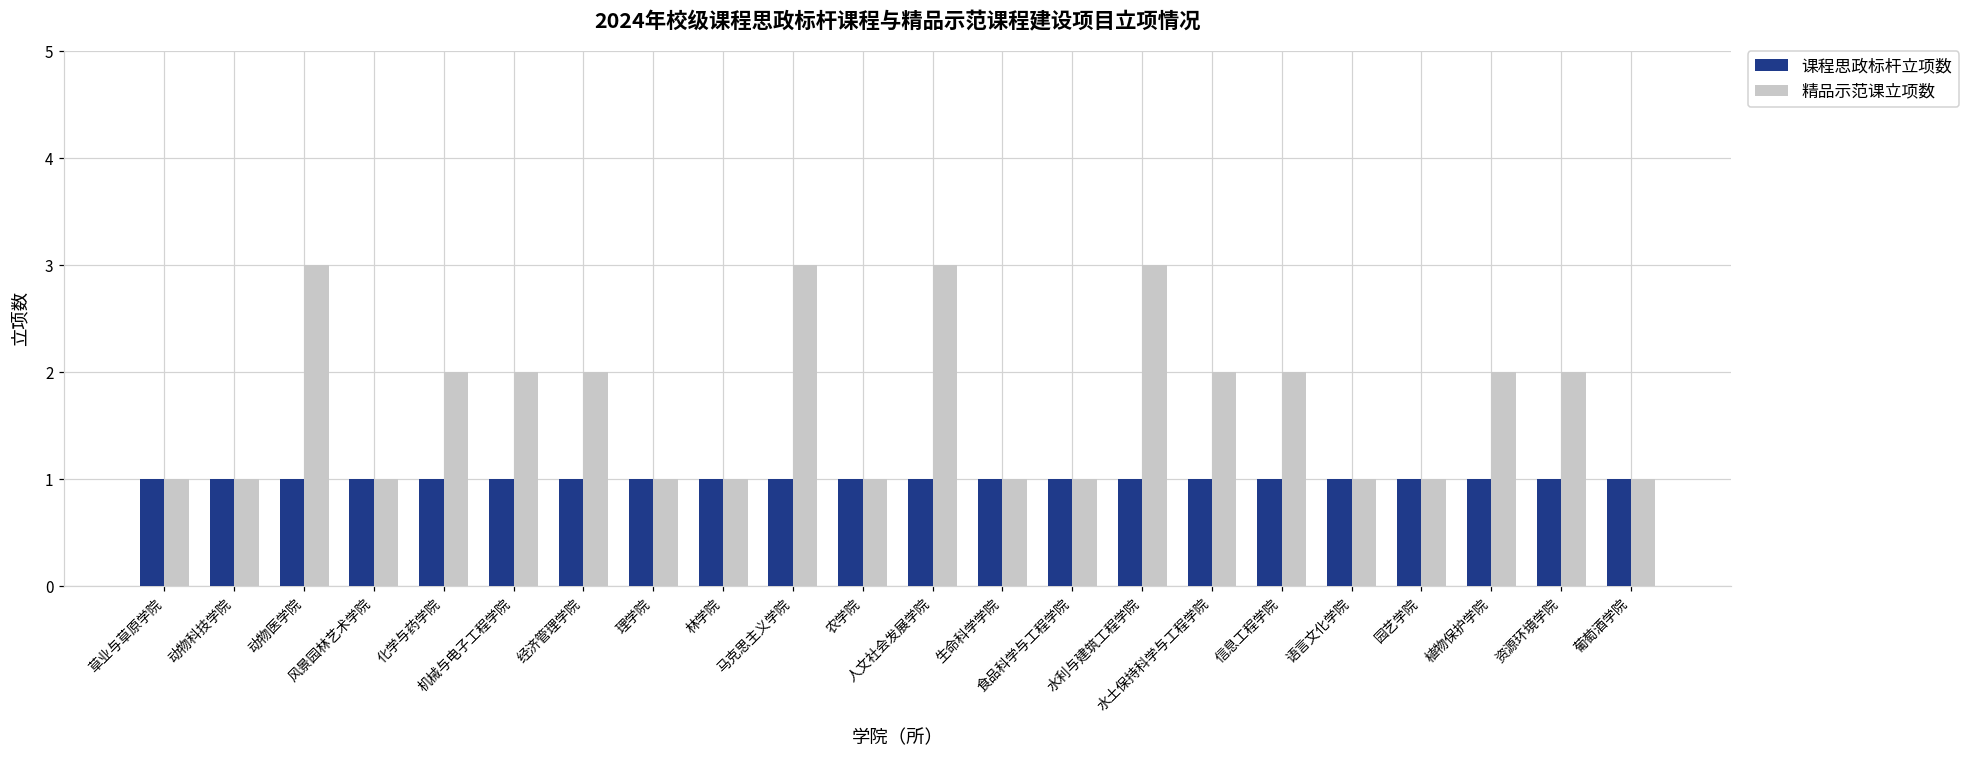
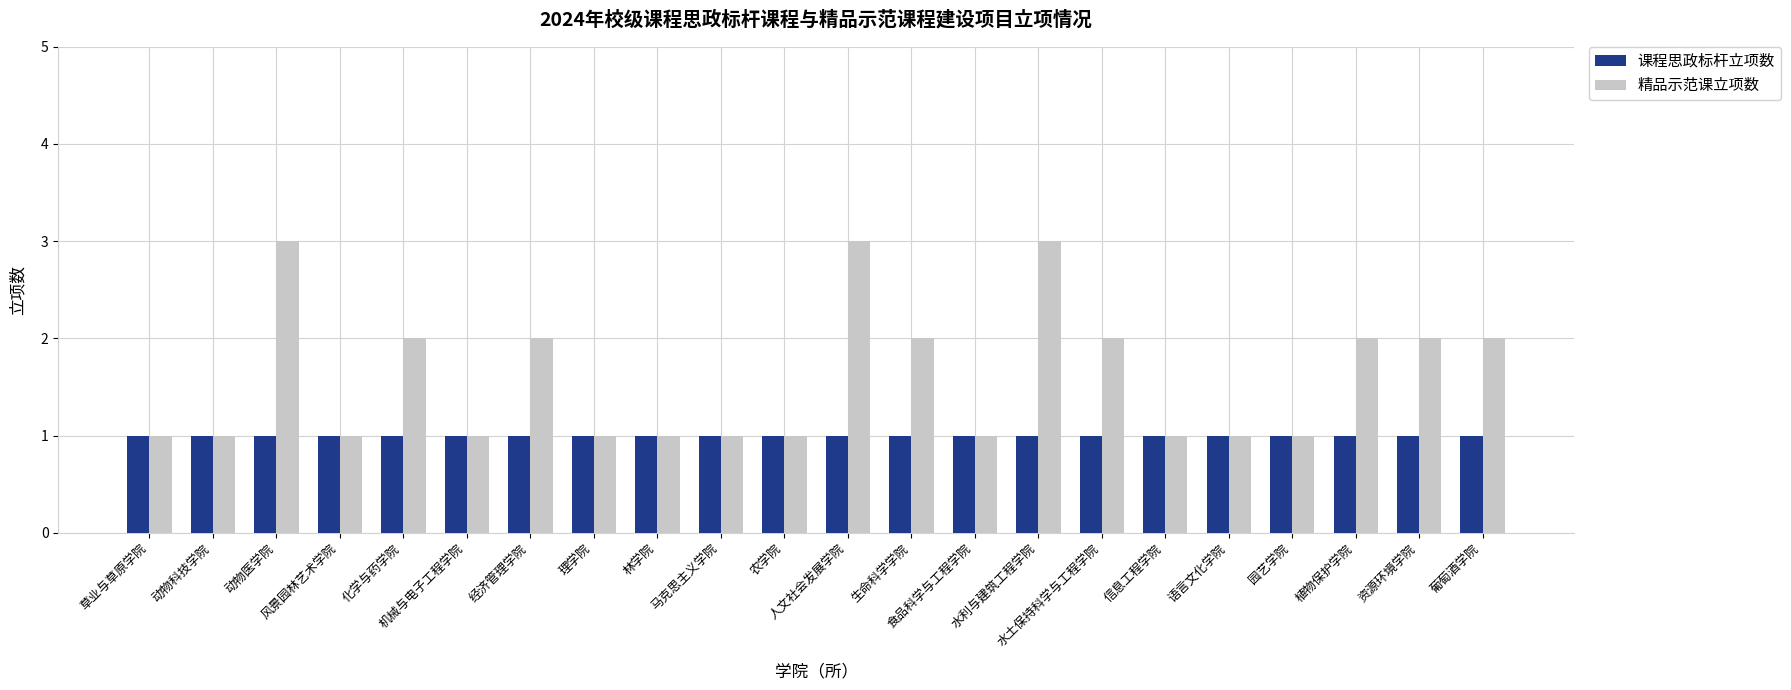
精品示范课立项数, 机械与电子工程学院: 2 -> 1
精品示范课立项数, 马克思主义学院: 3 -> 1
精品示范课立项数, 生命科学学院: 1 -> 2
精品示范课立项数, 信息工程学院: 2 -> 1
精品示范课立项数, 葡萄酒学院: 1 -> 2
